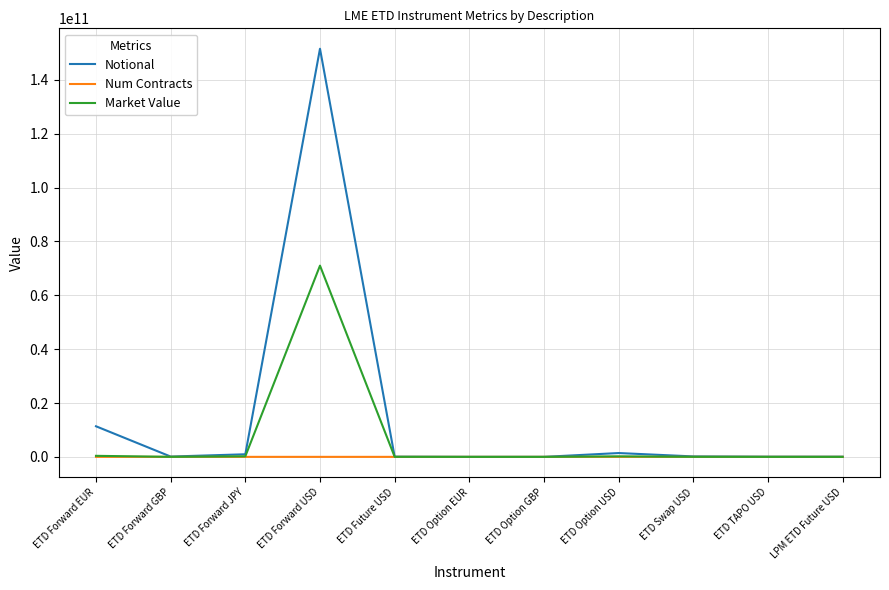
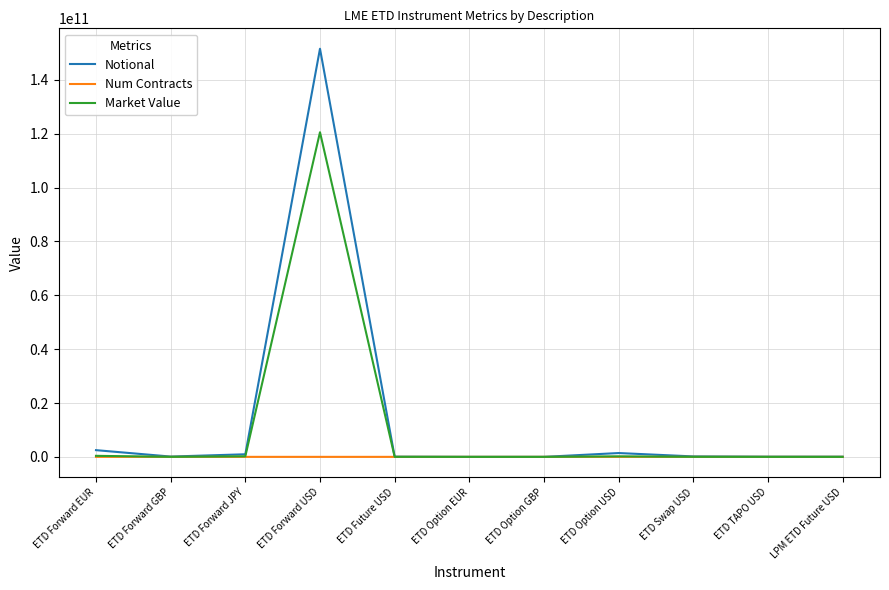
Notional, ETD Forward EUR: 11000000000 -> 2000000000
Market Value, ETD Forward USD: 71000000000 -> 121000000000
